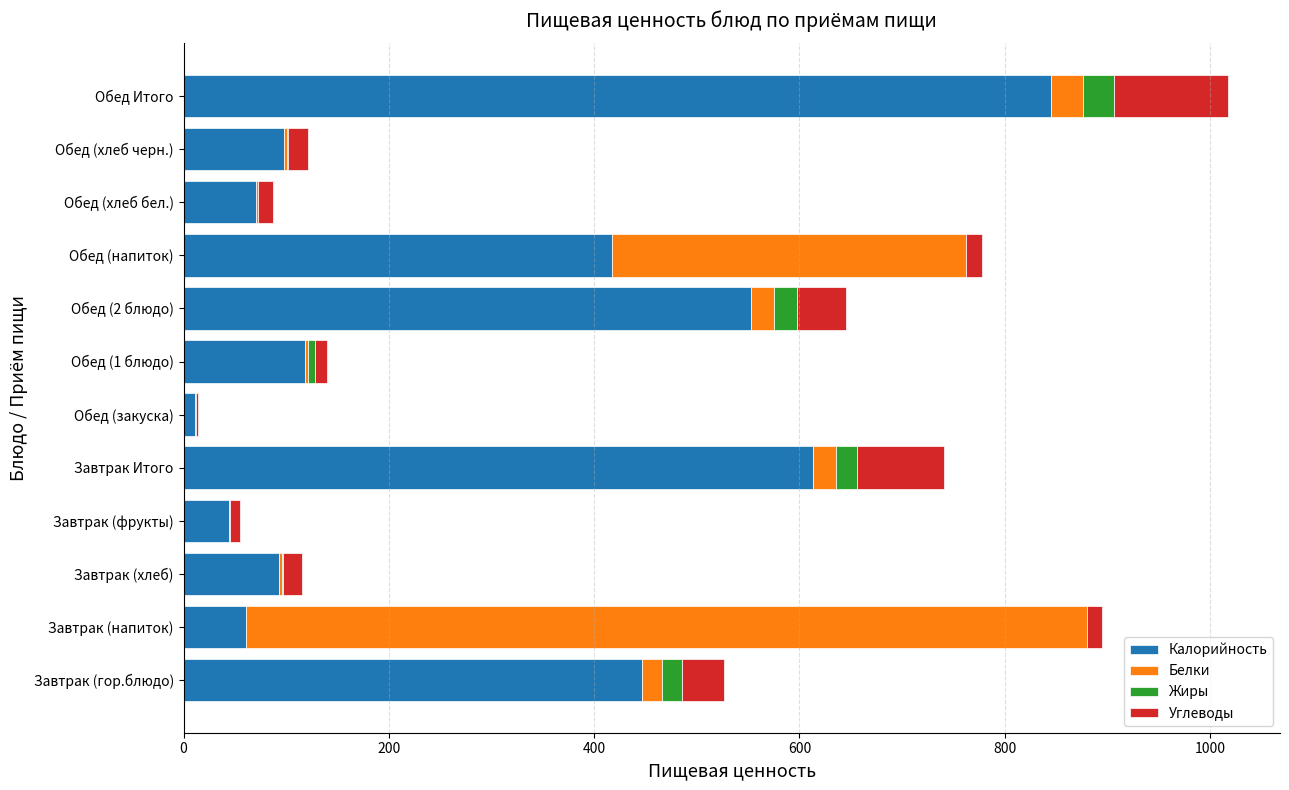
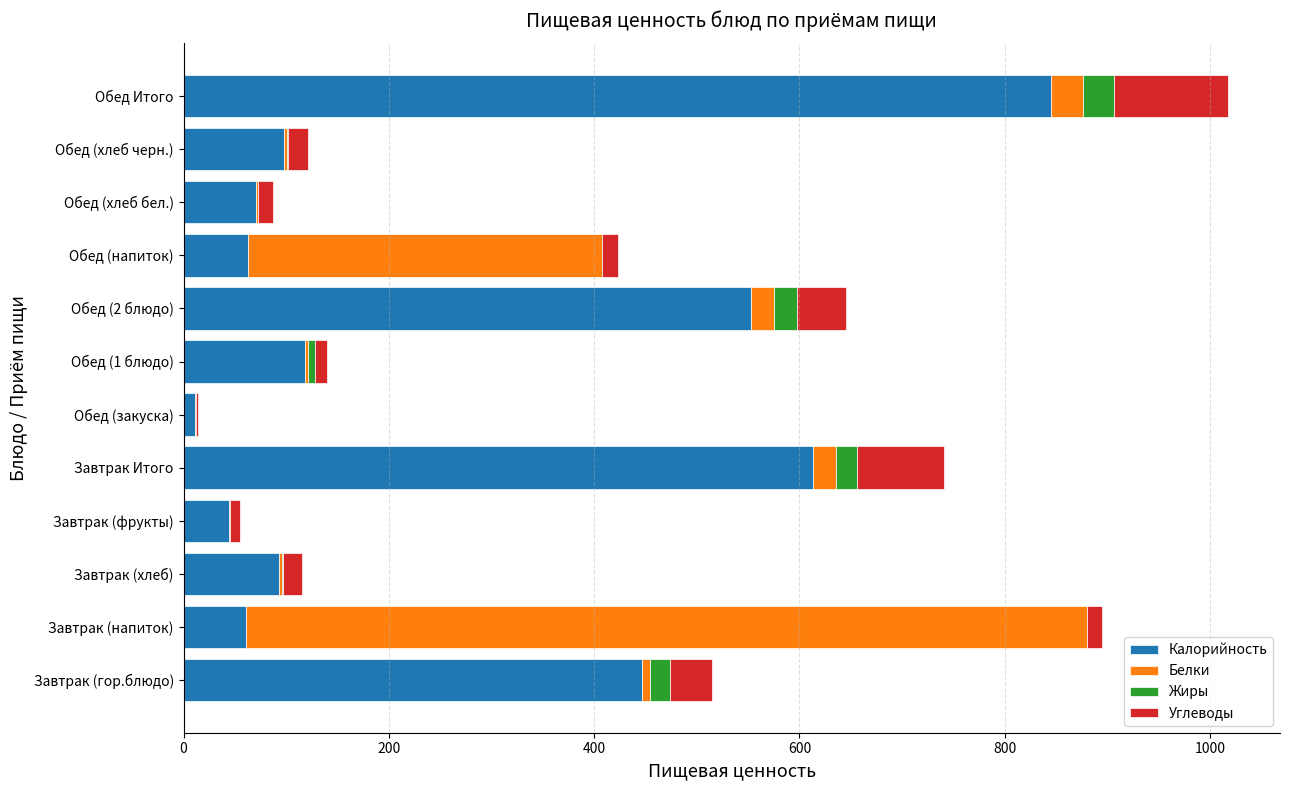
Калорийность, Обед (напиток): 418 -> 63
Белки, Завтрак (гор.блюдо): 19 -> 8
